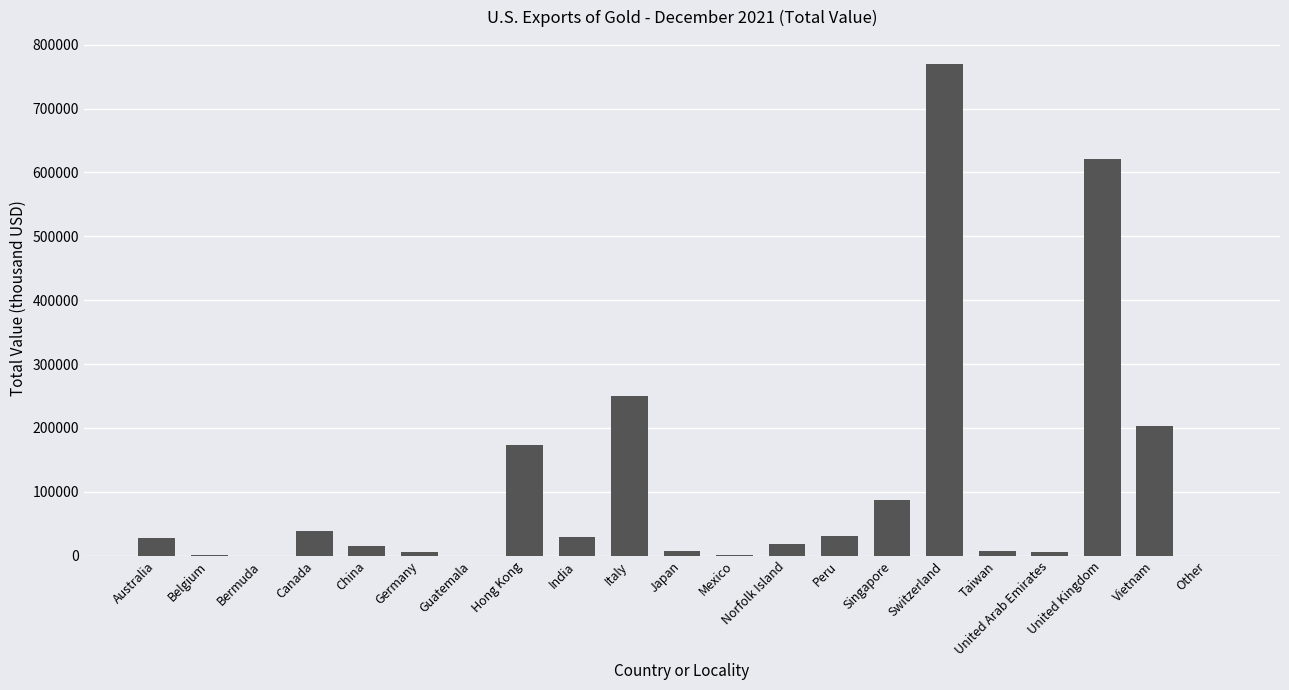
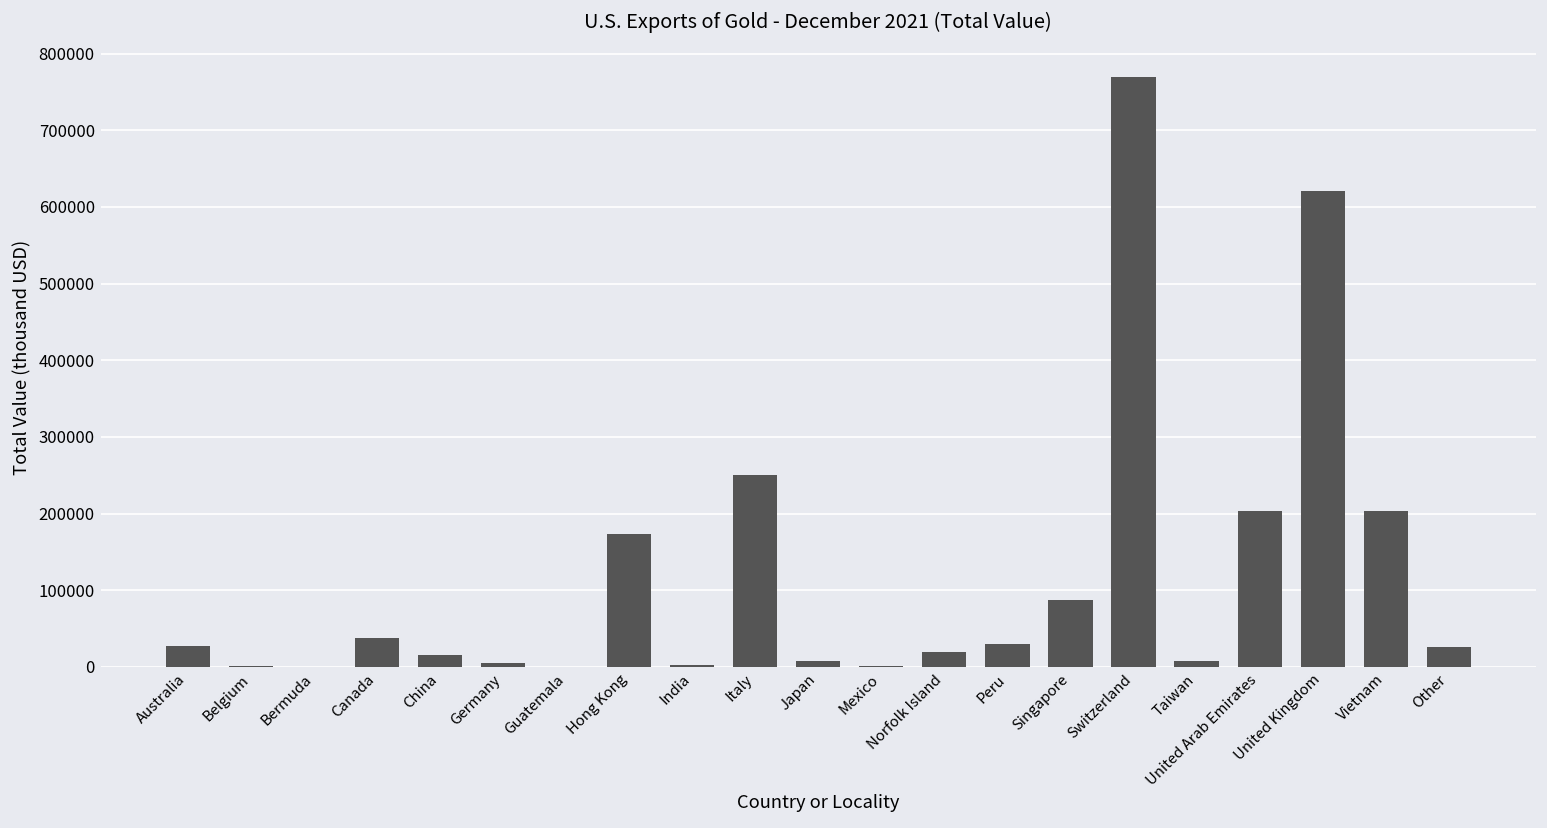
India: 30000 -> 0
United Arab Emirates: 10000 -> 200000
Other: 0 -> 30000
